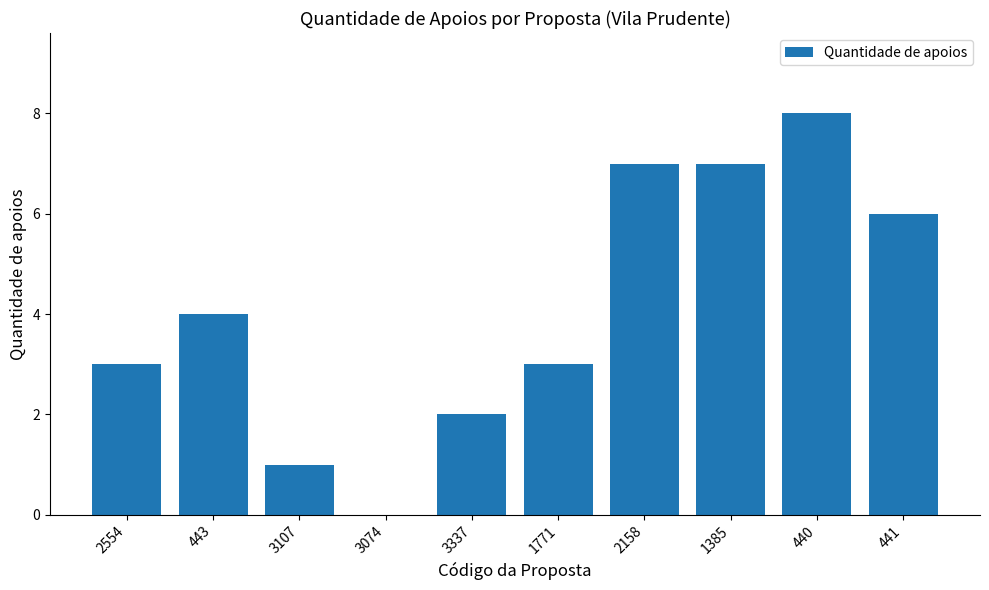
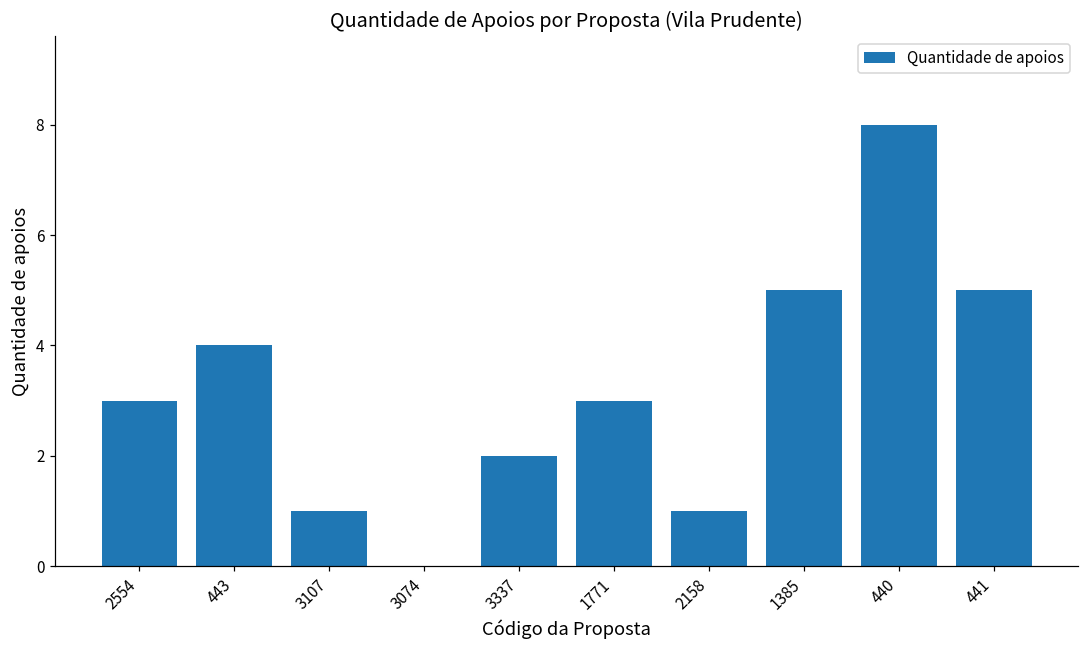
2158: 7 -> 1
1385: 7 -> 5
441: 6 -> 5
